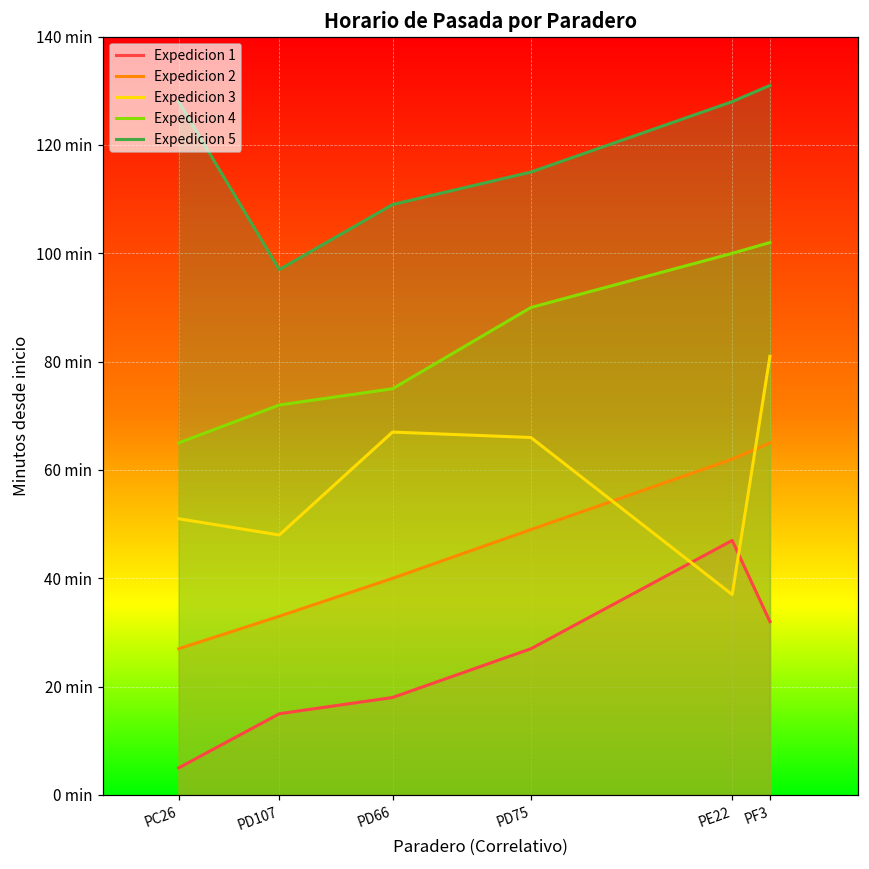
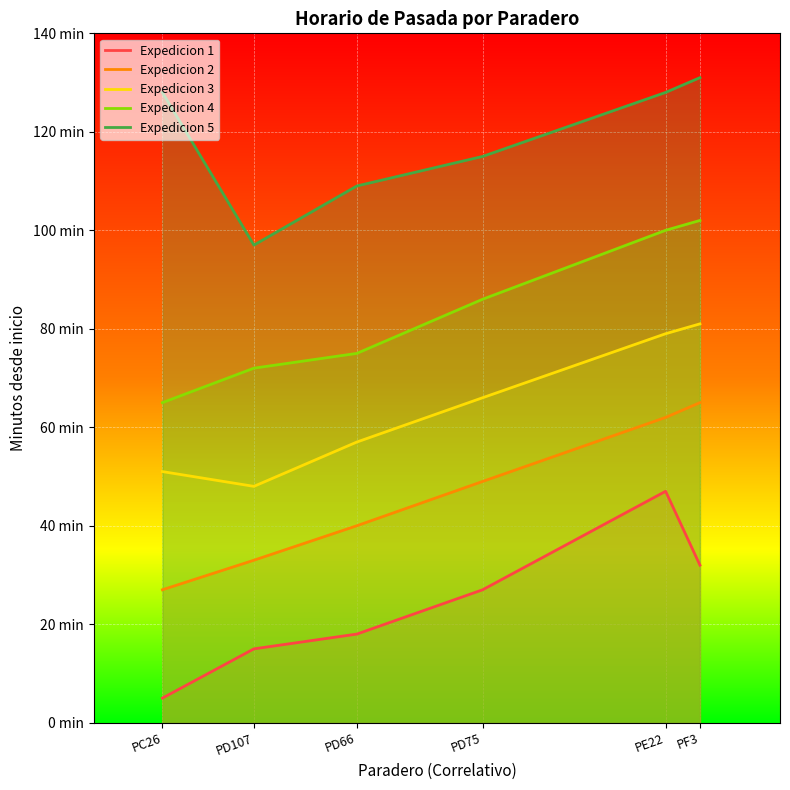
Expedicion 3, PD66: 67 min -> 57 min
Expedicion 4, PD75: 90 min -> 86 min
Expedicion 3, PE22: 37 min -> 79 min
